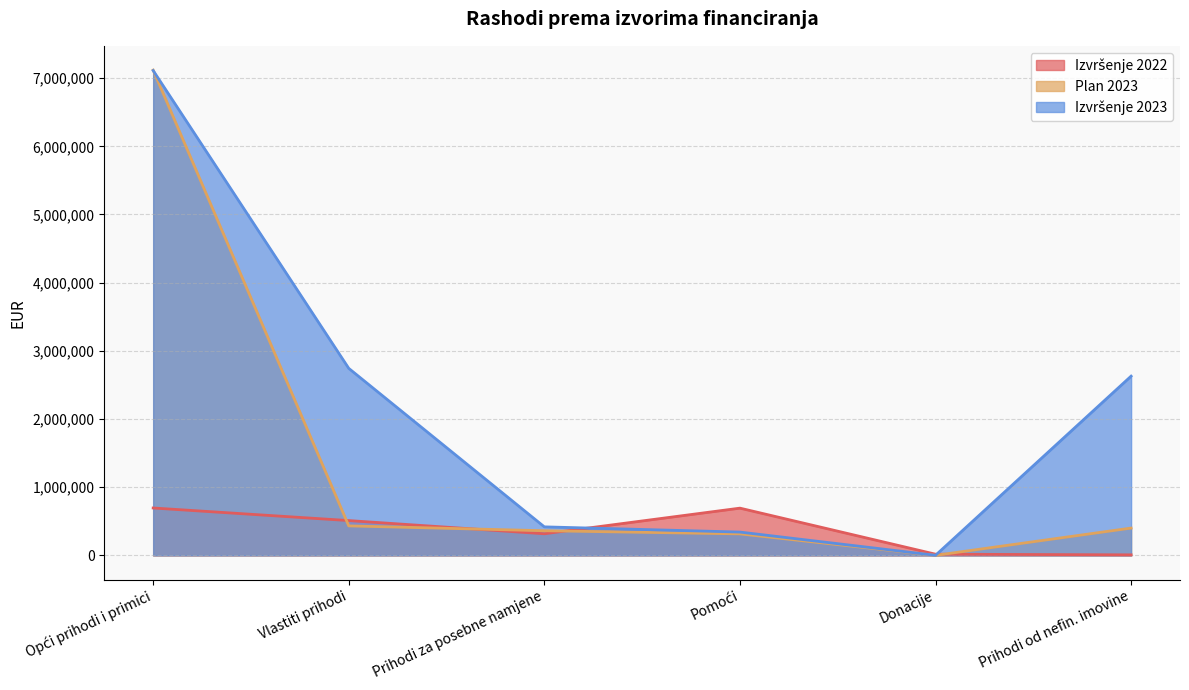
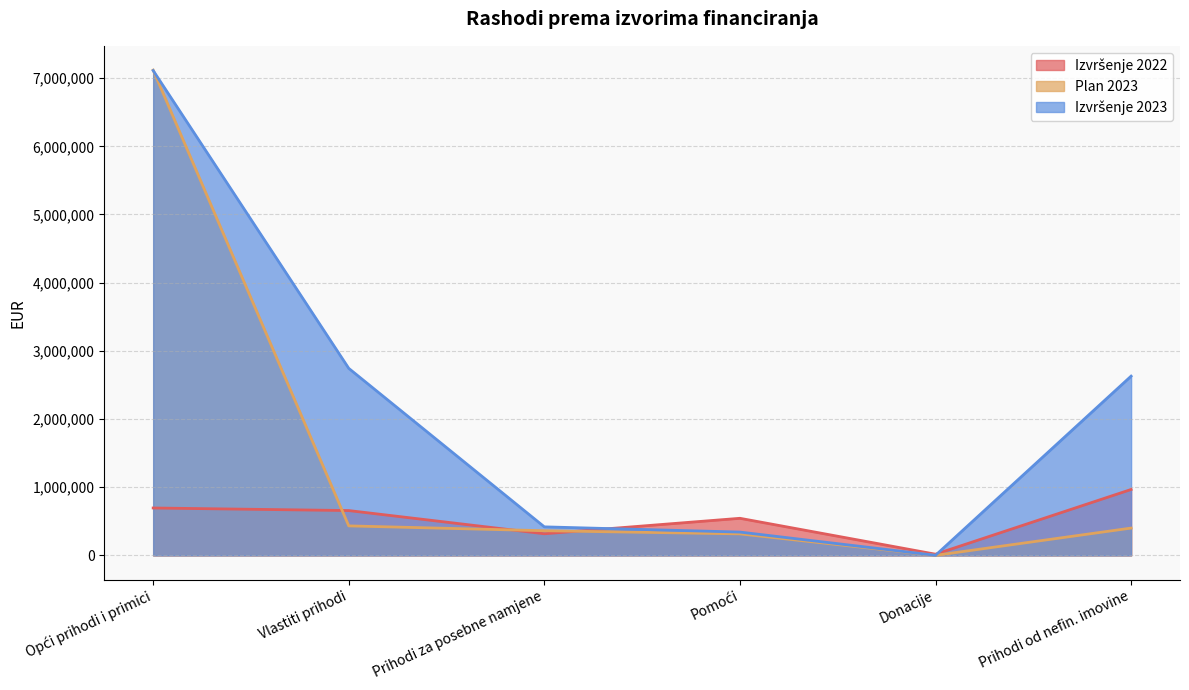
Izvršenje 2022, Vlastiti prihodi: 500,000 -> 700,000
Izvršenje 2022, Pomoći: 700,000 -> 500,000
Izvršenje 2022, Prihodi od nefin. imovine: 0 -> 1,000,000
